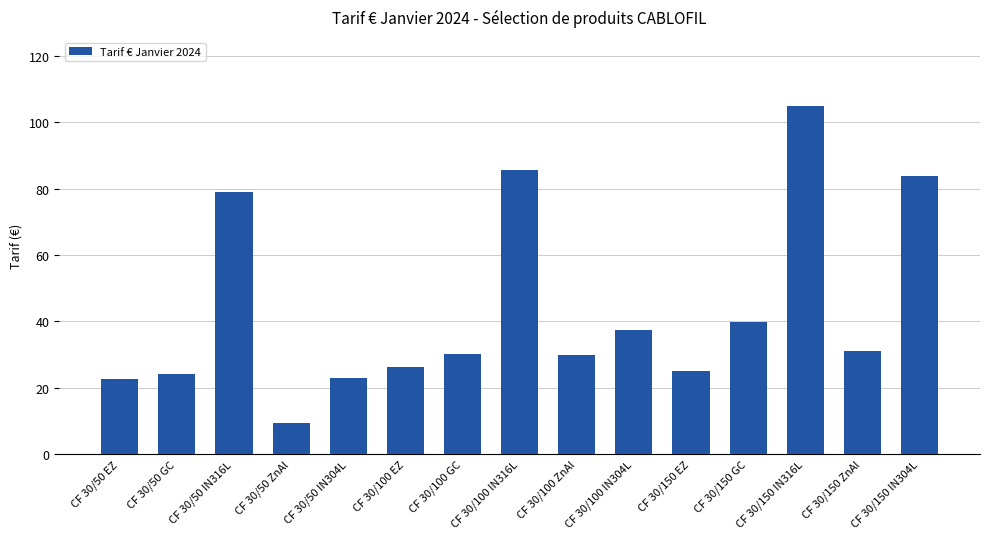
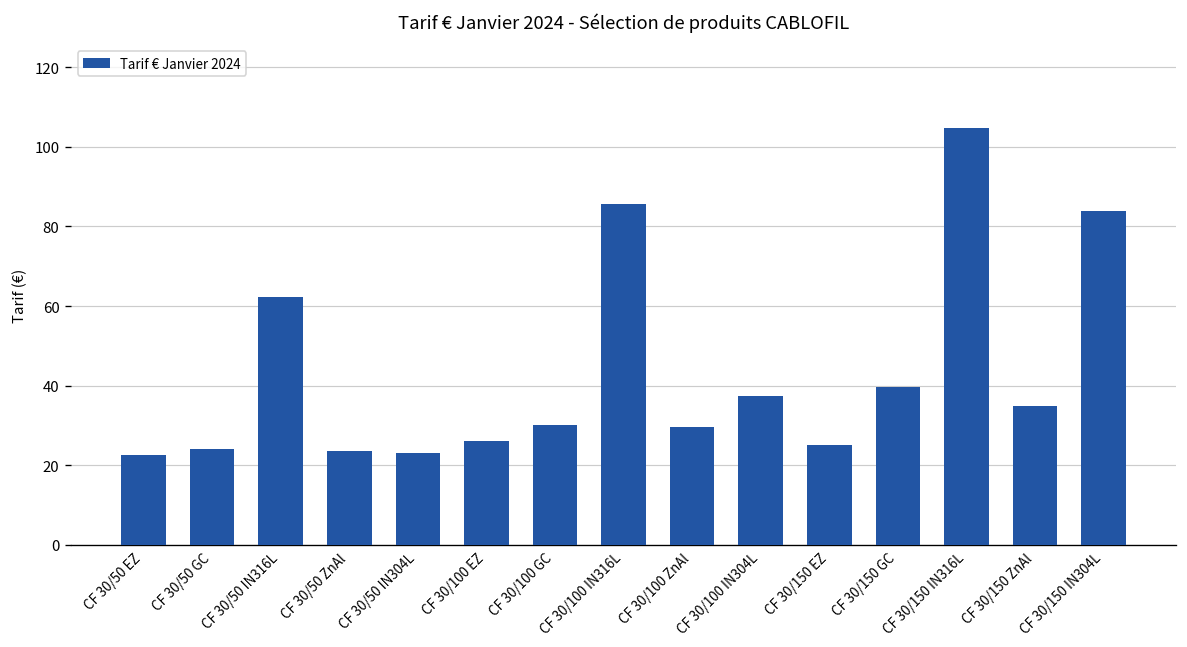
CF 30/50 IN316L: 79 -> 62
CF 30/50 ZnAl: 9 -> 24
CF 30/150 ZnAl: 31 -> 35
